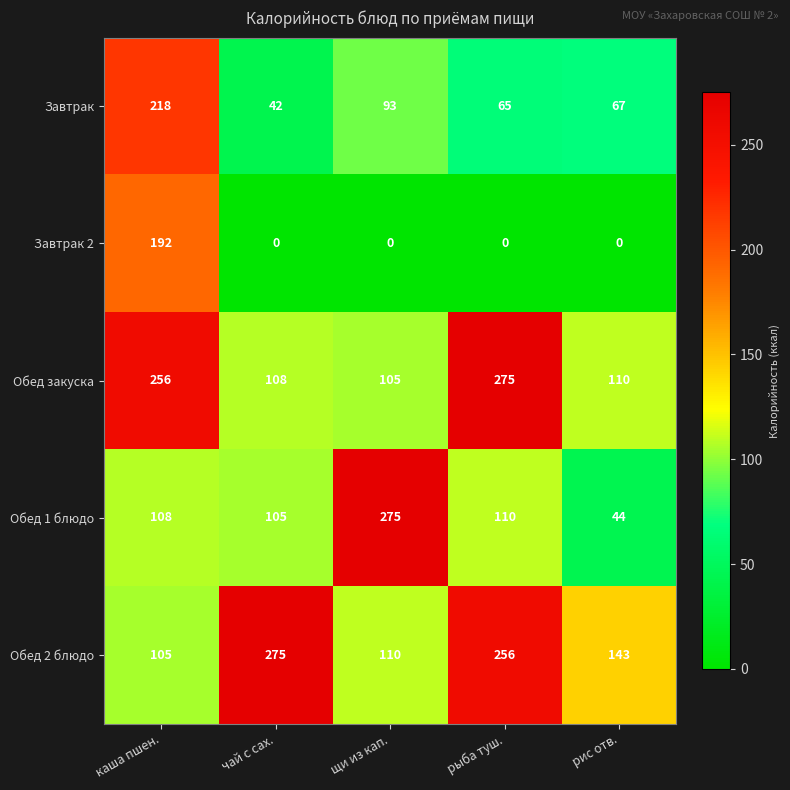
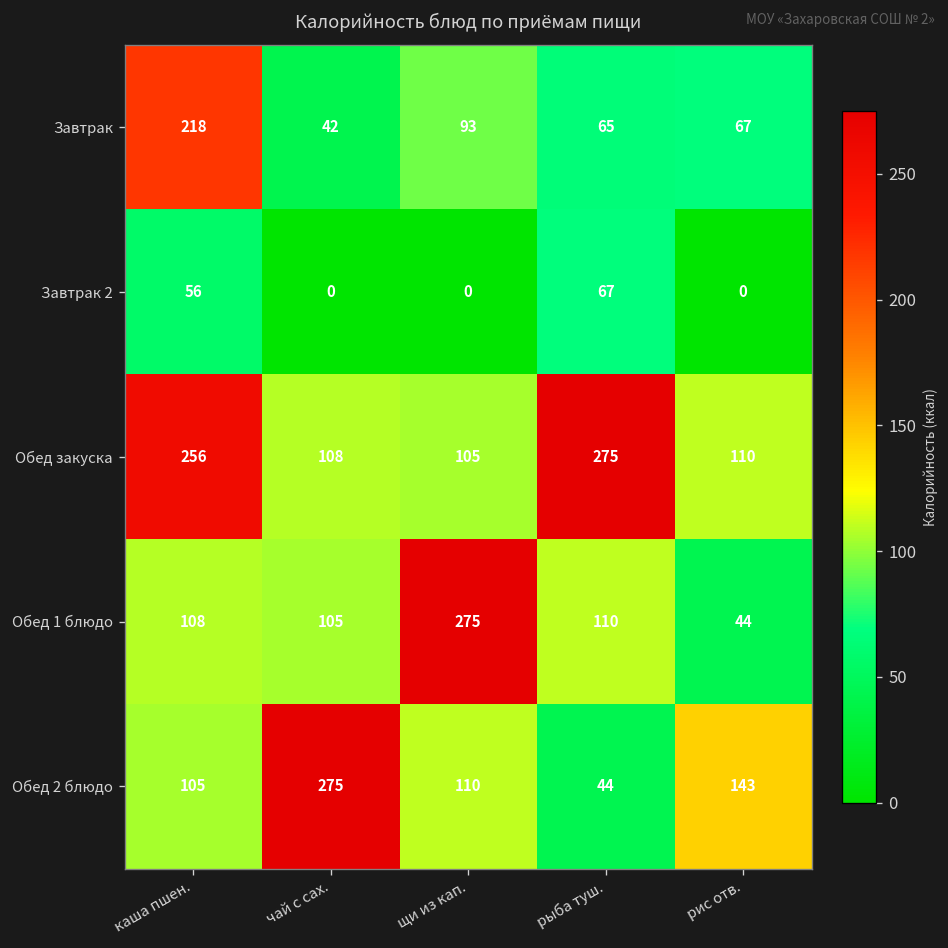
Завтрак 2, каша пшен.: 192 -> 56
Завтрак 2, рыба туш.: 0 -> 67
Обед 2 блюдо, рыба туш.: 256 -> 44
